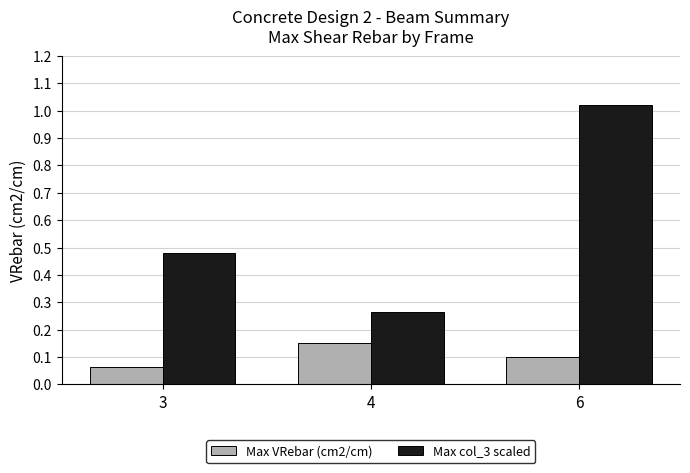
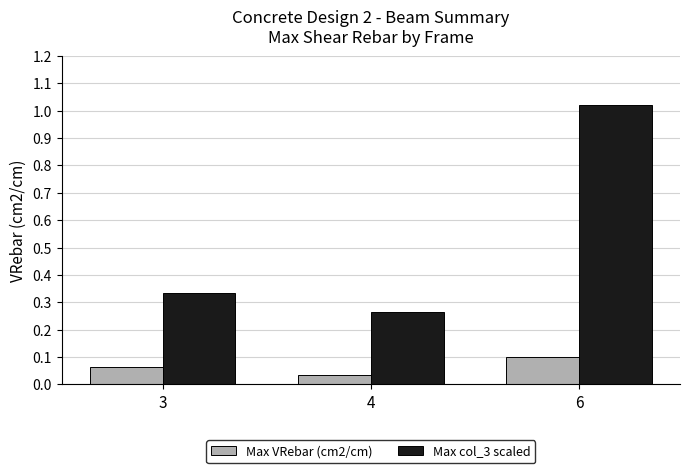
Max col_3 scaled, 3: 0.48 -> 0.33
Max VRebar (cm2/cm), 4: 0.15 -> 0.03
